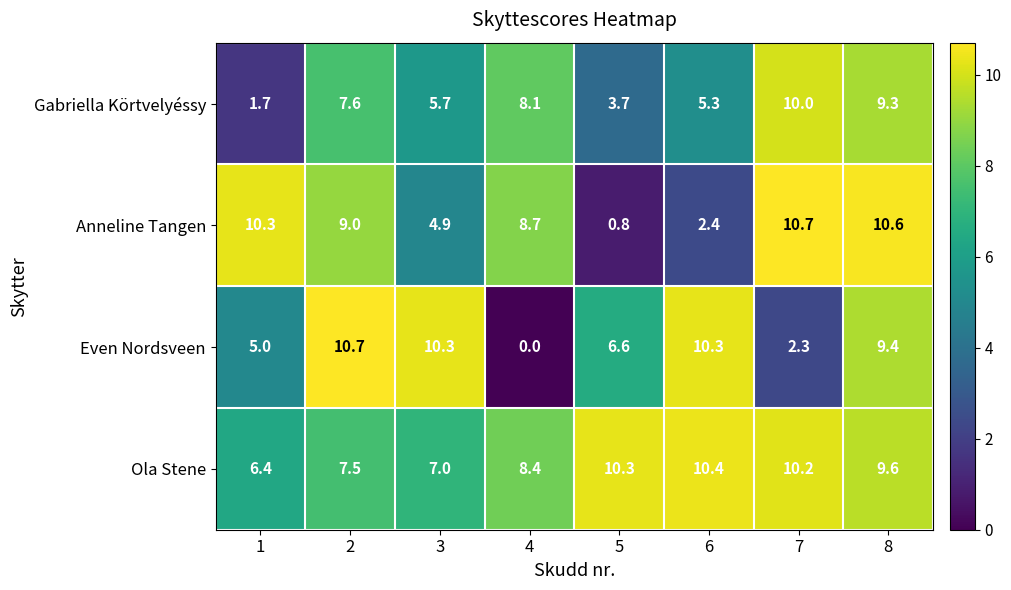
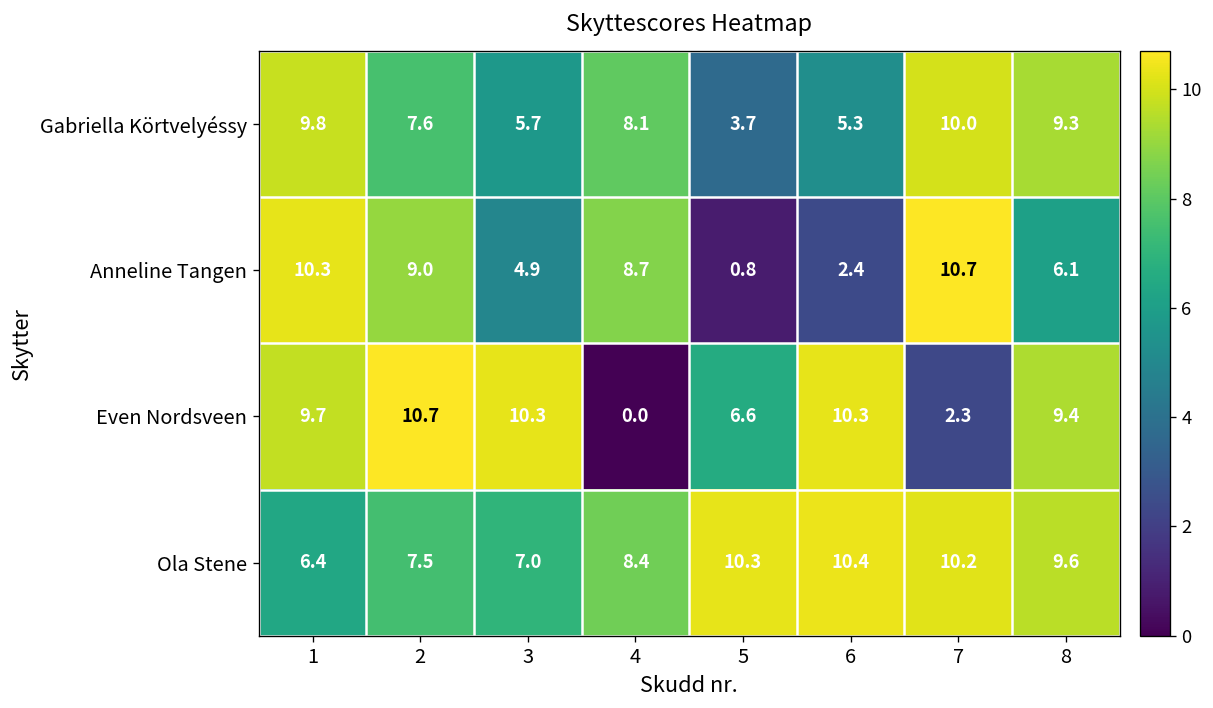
Gabriella Körtvelyéssy, 1: 1.7 -> 9.8
Anneline Tangen, 8: 10.6 -> 6.1
Even Nordsveen, 1: 5.0 -> 9.7
